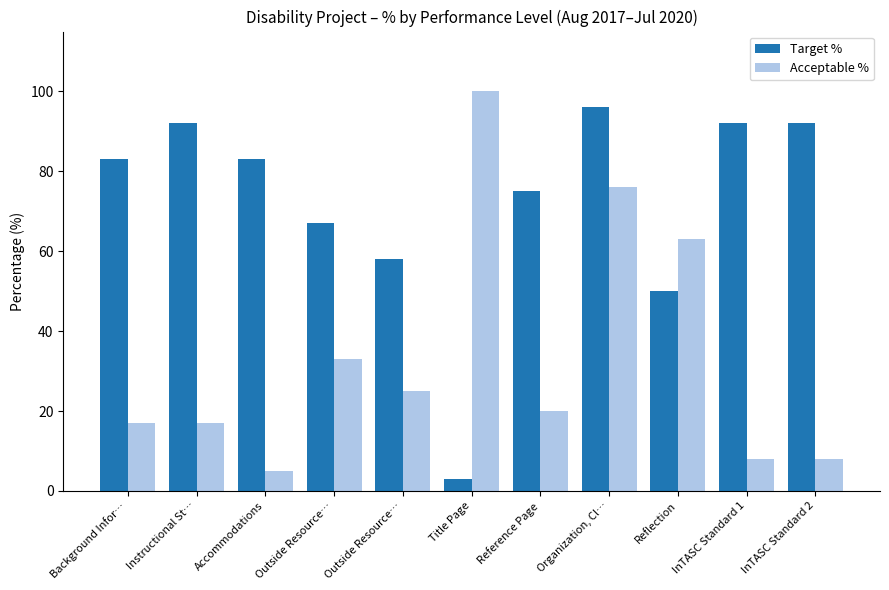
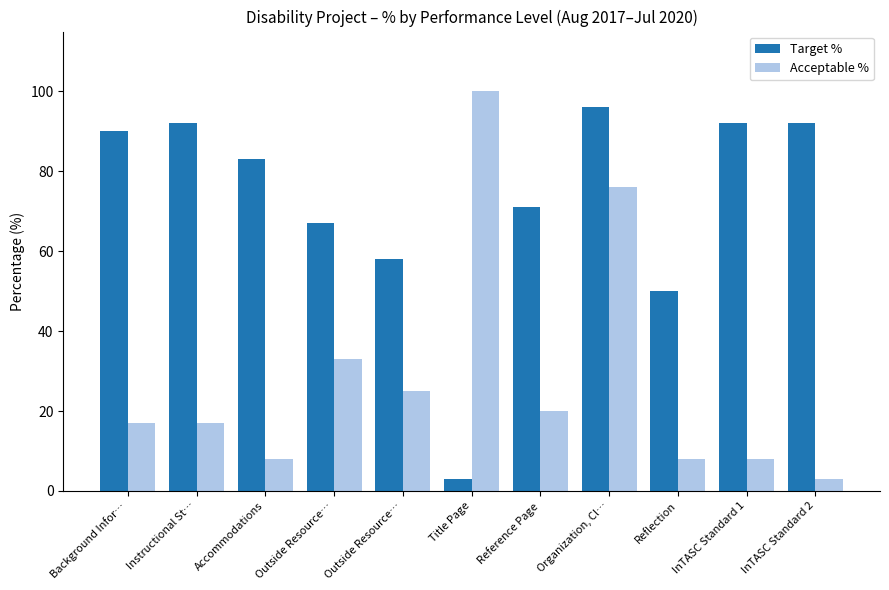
Target %, Background Infor…: 83 -> 90
Acceptable %, Accommodations: 5 -> 8
Target %, Reference Page: 75 -> 71
Acceptable %, Reflection: 63 -> 8
Acceptable %, InTASC Standard 2: 8 -> 3
